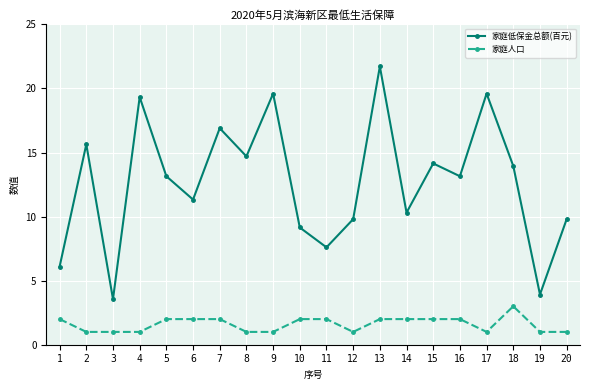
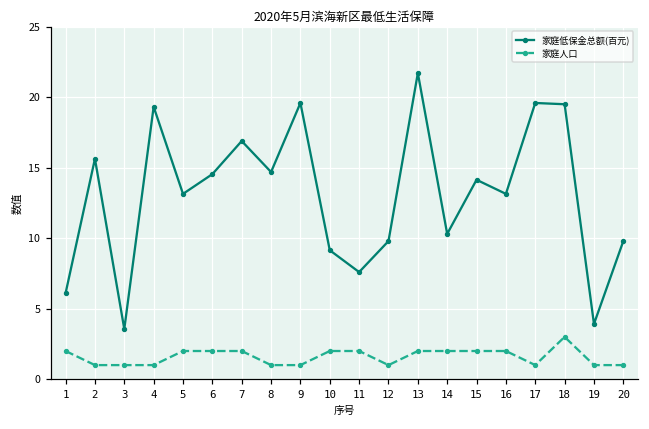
家庭低保金总额(百元), 6: 11.3 -> 14.6
家庭低保金总额(百元), 18: 14.0 -> 19.5
